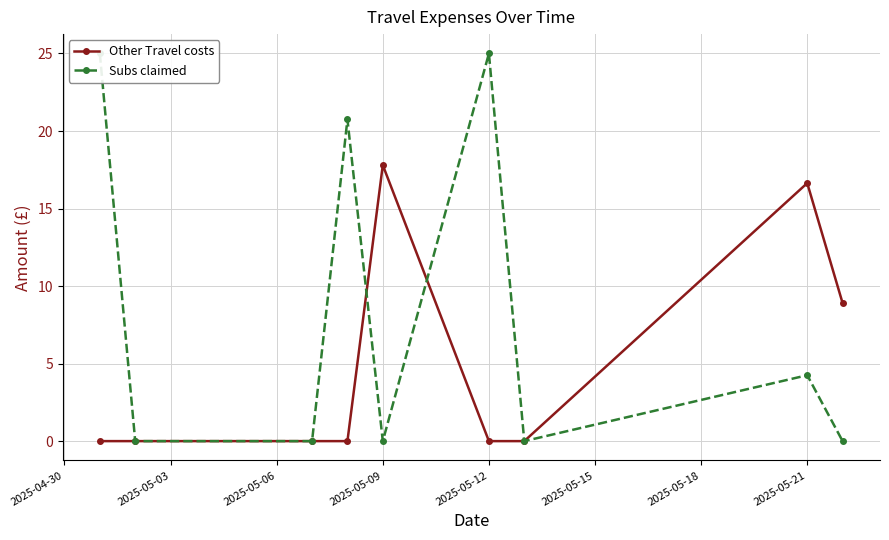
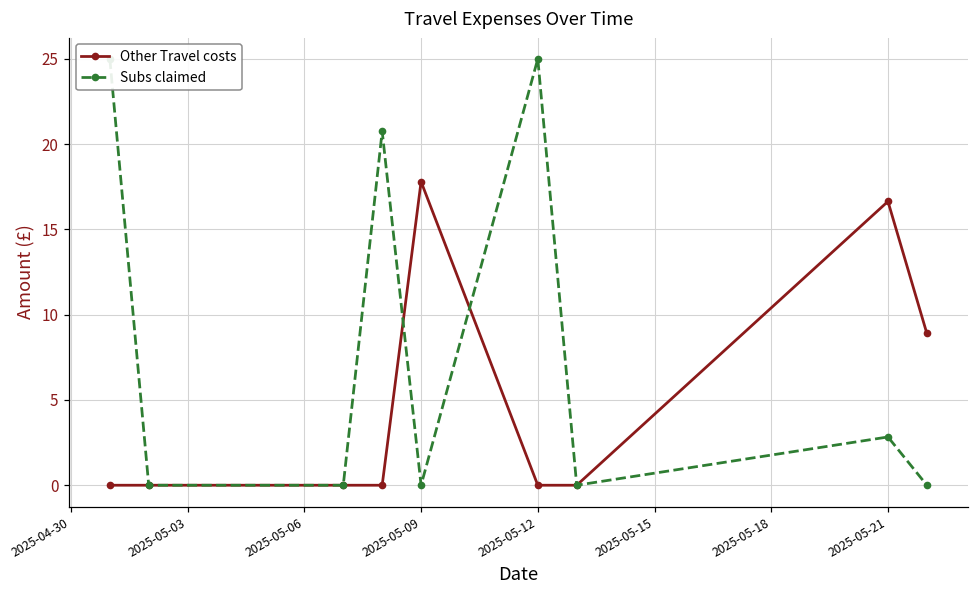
Subs claimed, 2025-05-21: 4.3 -> 2.8
